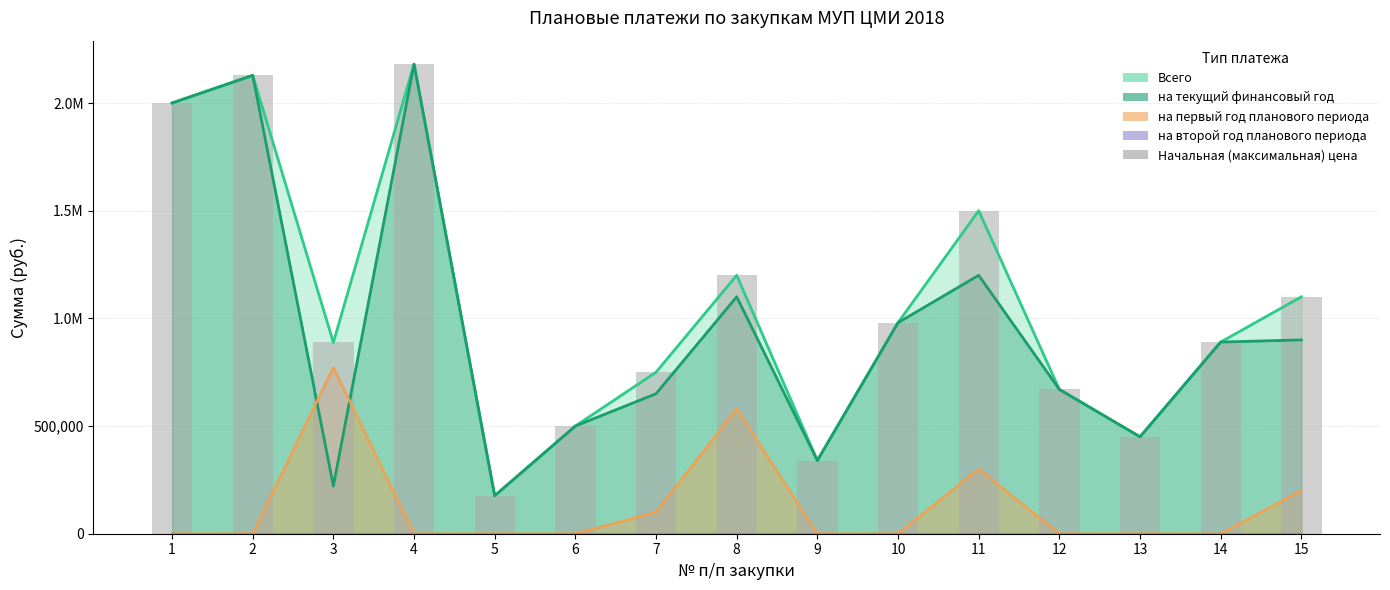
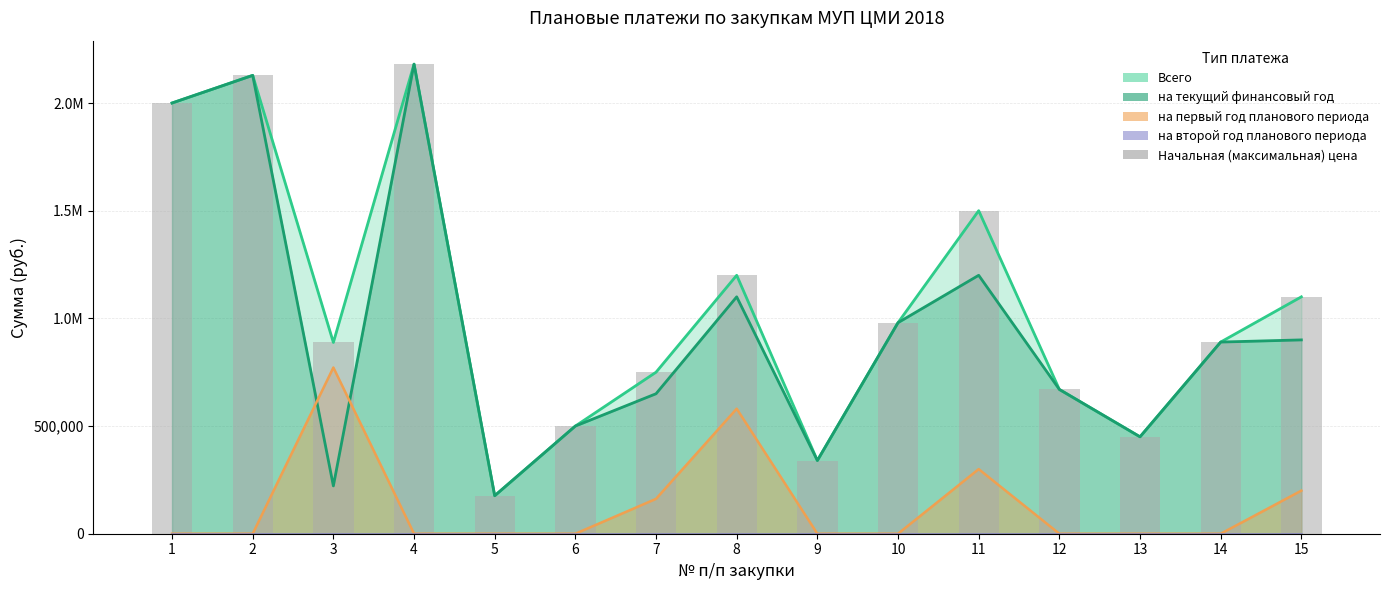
на первый год планового периода, 7: 100,000 -> 160,000
